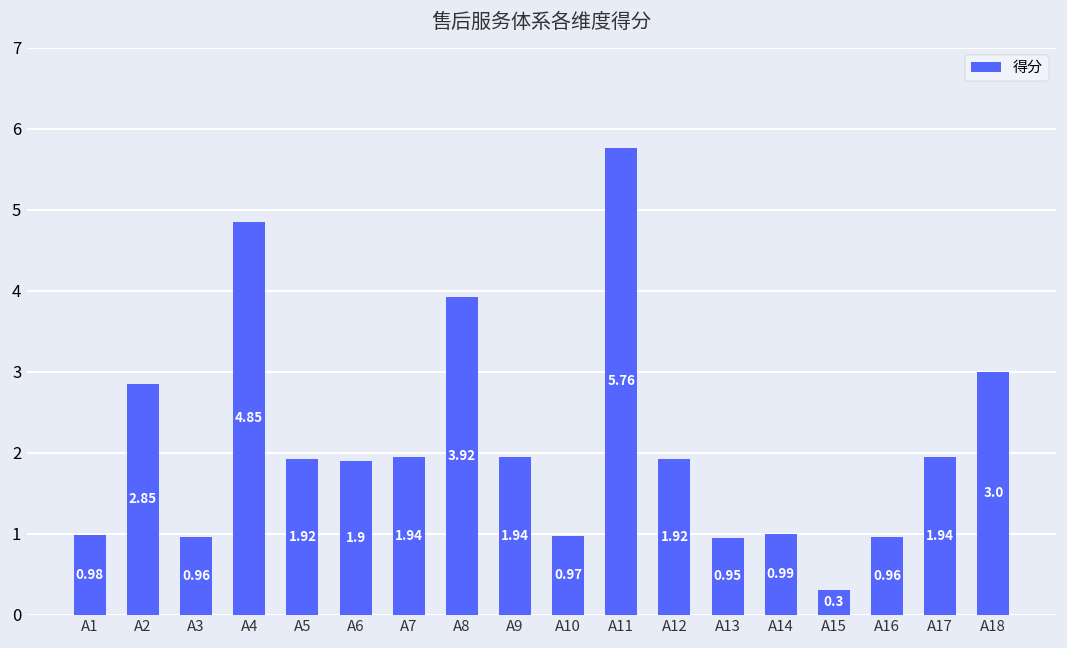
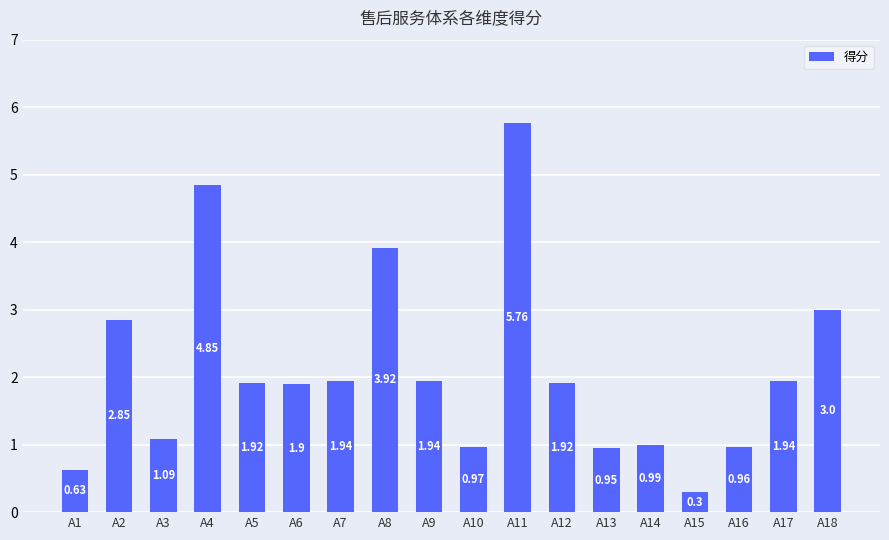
A1: 0.98 -> 0.63
A3: 0.96 -> 1.09
